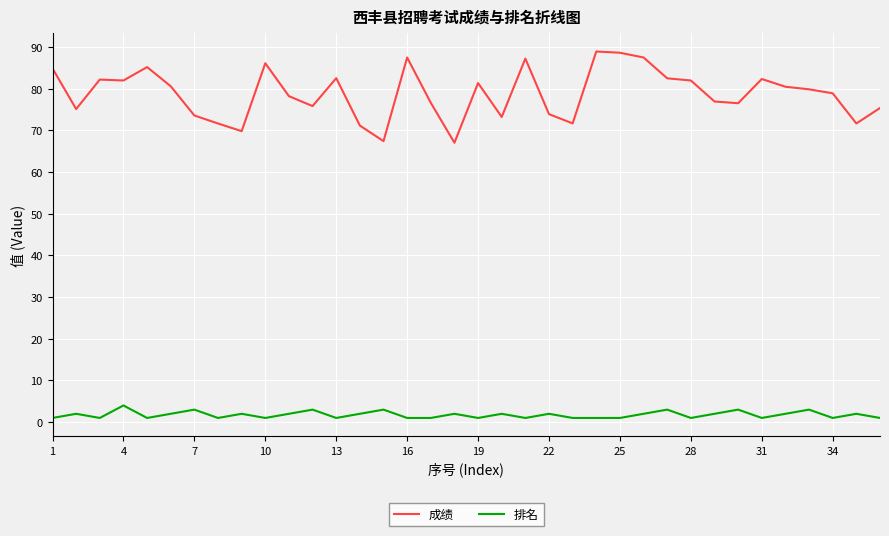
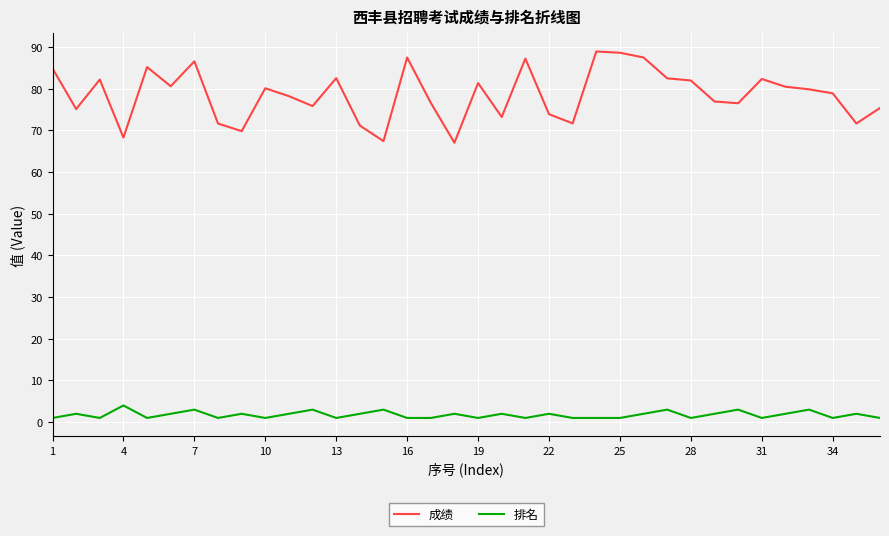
成绩, 4: 82 -> 68
成绩, 7: 74 -> 87
成绩, 10: 86 -> 80
